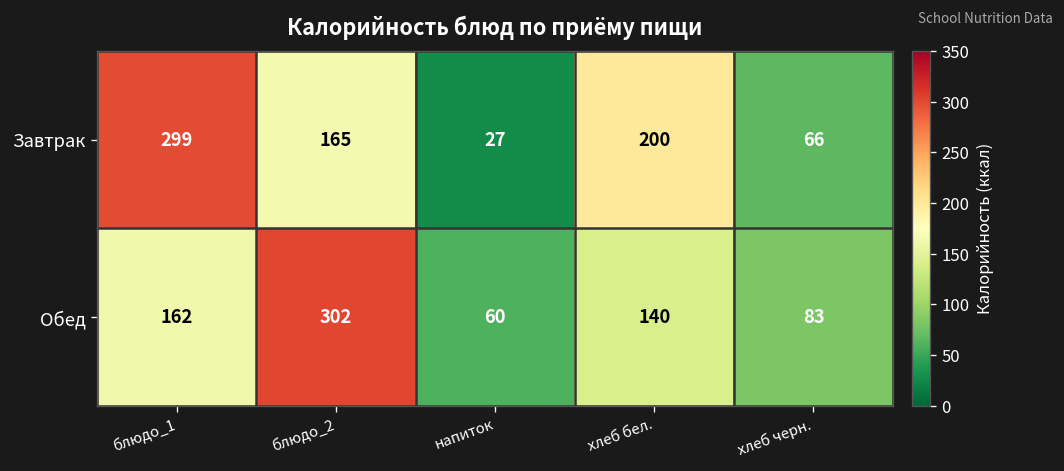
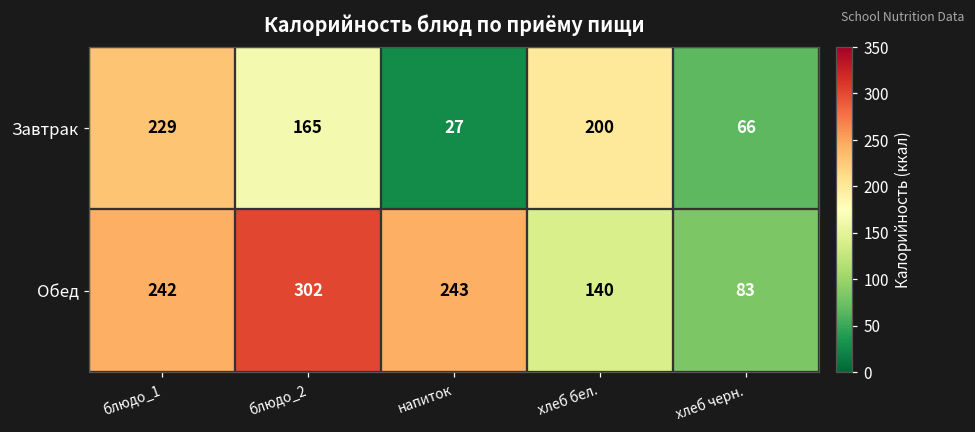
Завтрак, блюдо_1: 299 -> 229
Обед, блюдо_1: 162 -> 242
Обед, напиток: 60 -> 243
